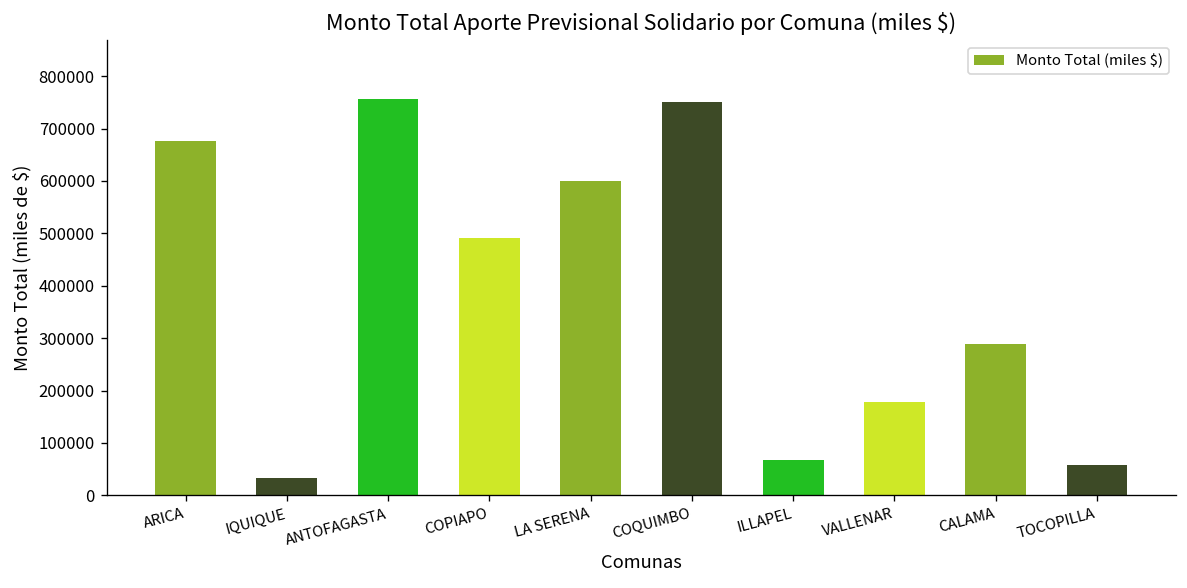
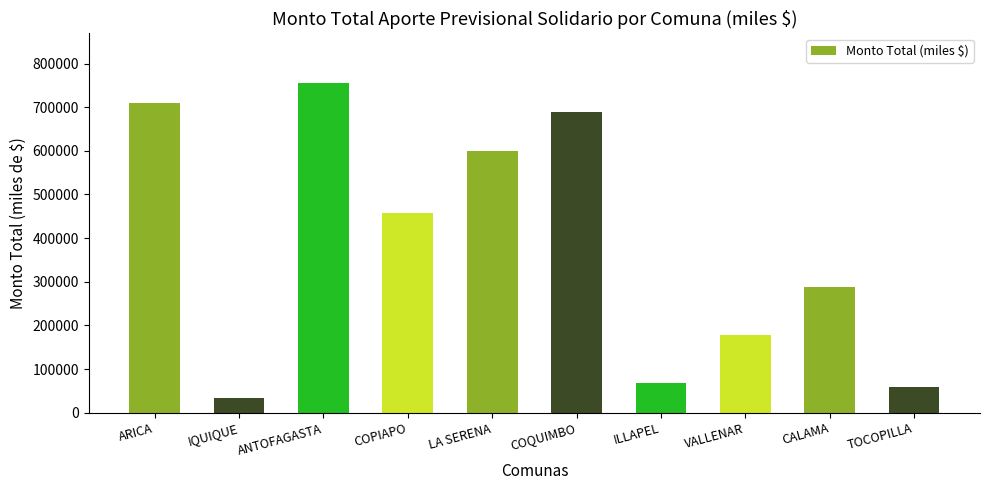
ARICA: 680000 -> 710000
COPIAPO: 490000 -> 460000
COQUIMBO: 750000 -> 690000
